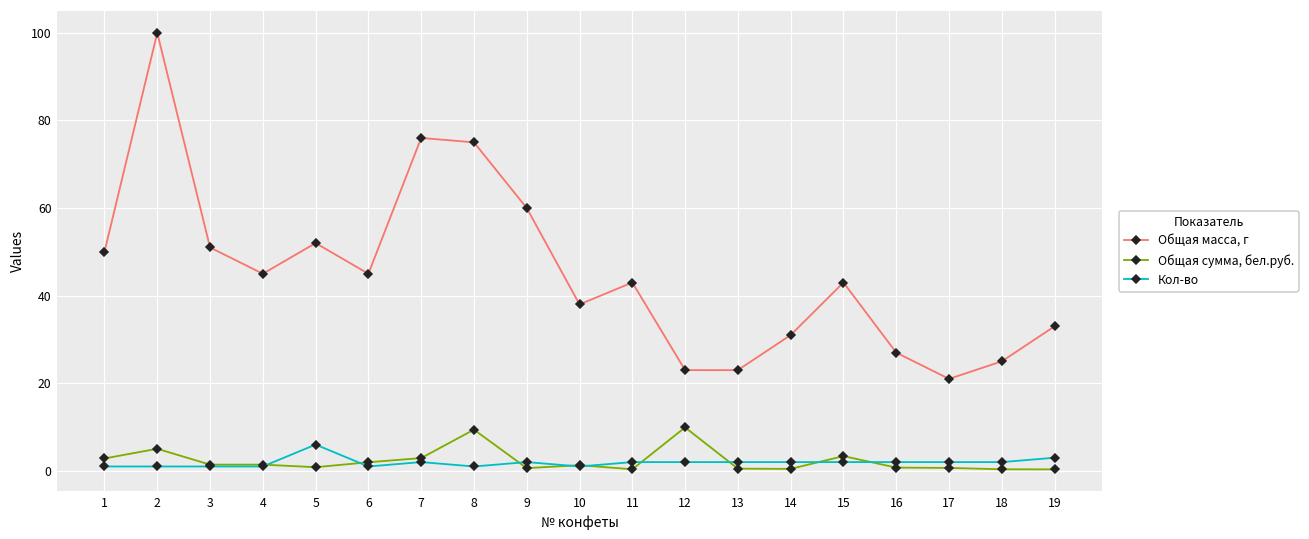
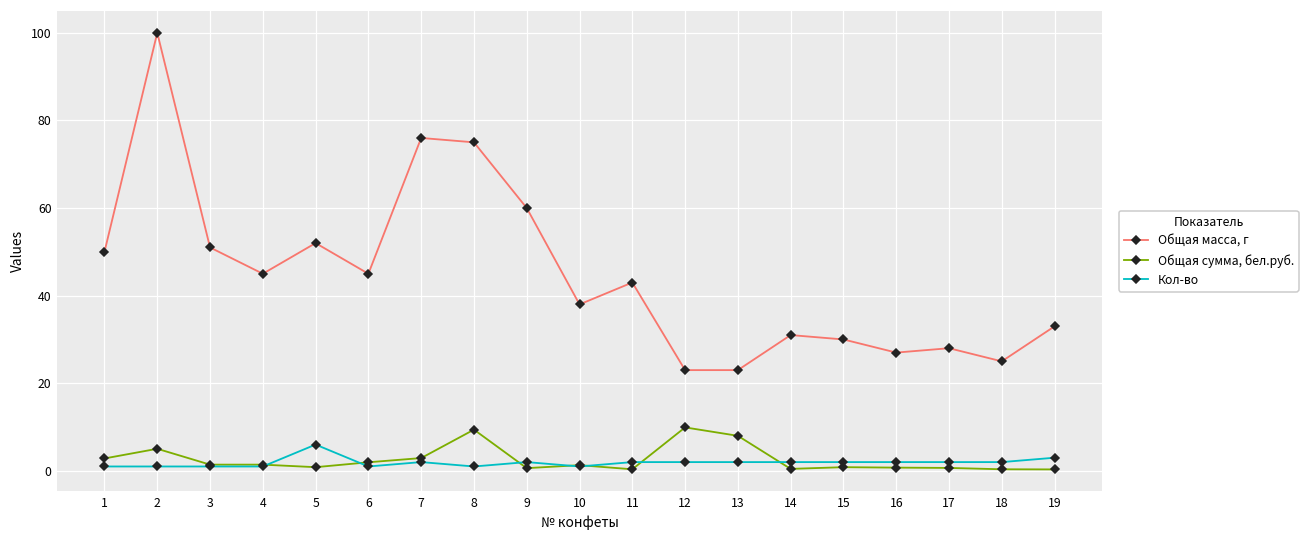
Общая сумма, бел.руб., 13: 1 -> 8
Общая масса, г, 15: 43 -> 30
Общая сумма, бел.руб., 15: 3 -> 1
Общая масса, г, 17: 21 -> 28
